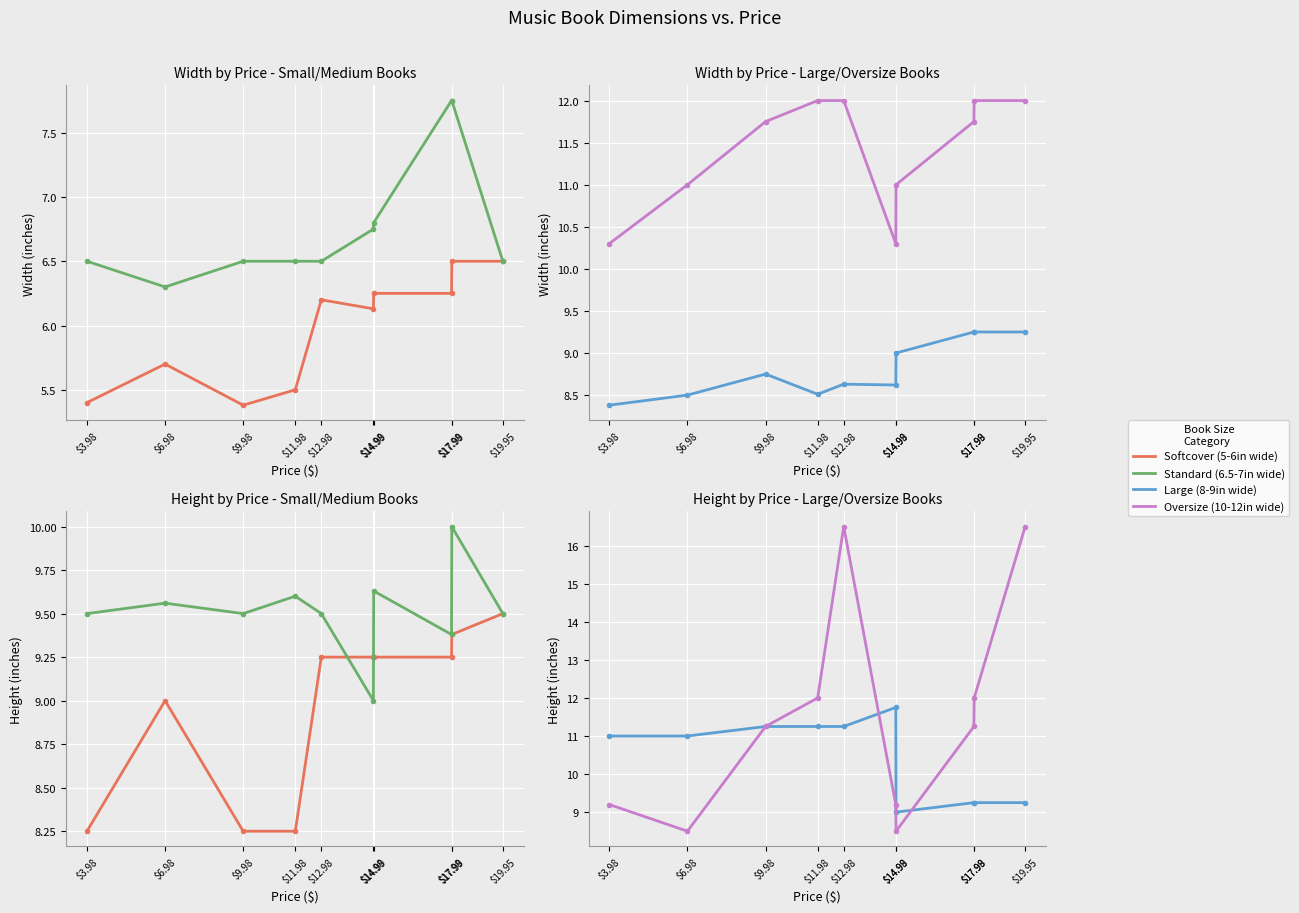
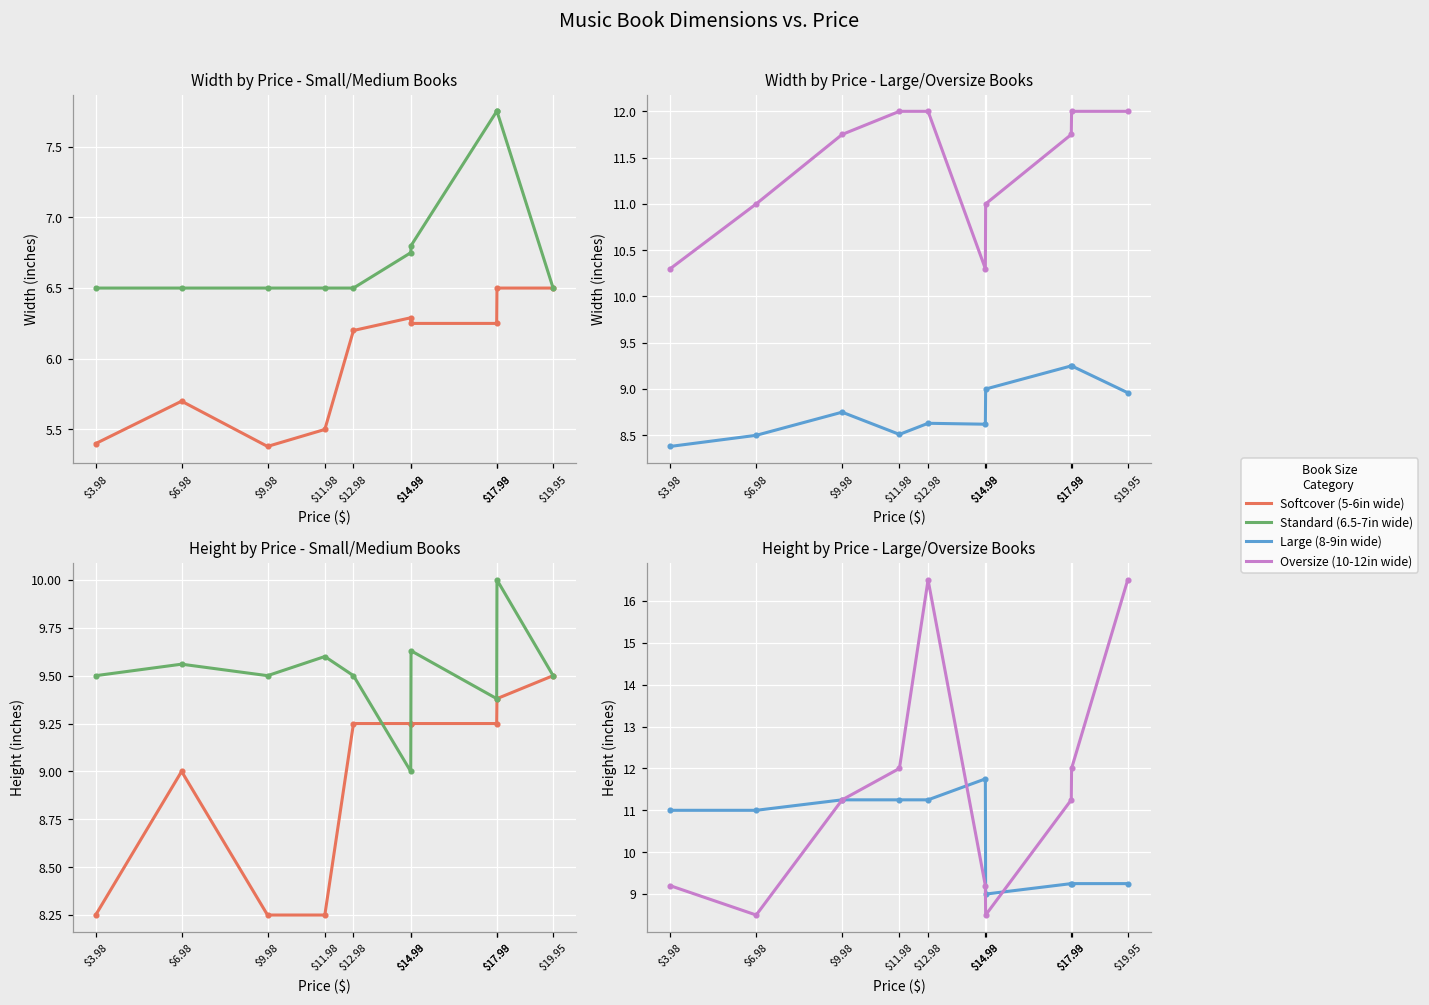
Width by Price - Small/Medium Books, Standard (6.5-7in wide), $6.98: 6.3 -> 6.5
Width by Price - Small/Medium Books, Softcover (5-6in wide), $14.98: 6.13 -> 6.29
Width by Price - Large/Oversize Books, Large (8-9in wide), $19.95: 9.3 -> 9.0
